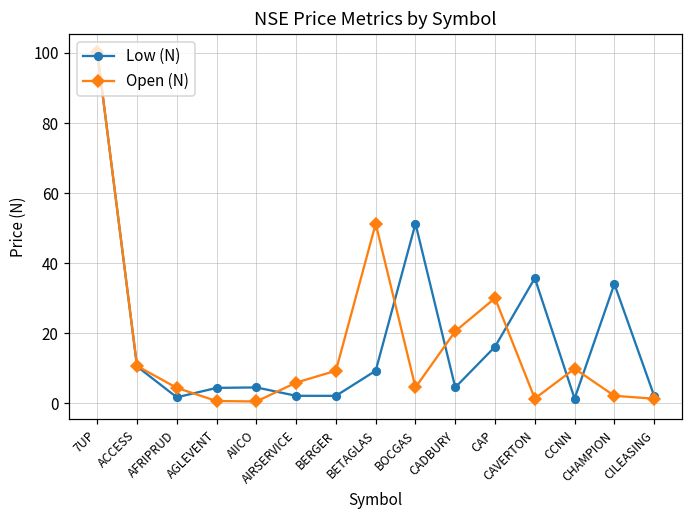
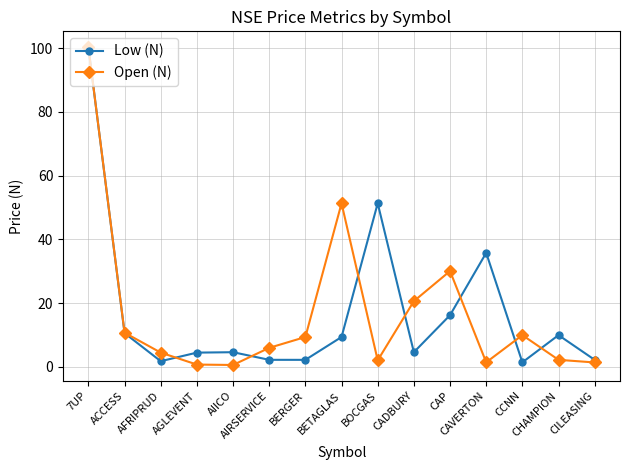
Open (N), BOCGAS: 5 -> 2
Low (N), CHAMPION: 34 -> 10
